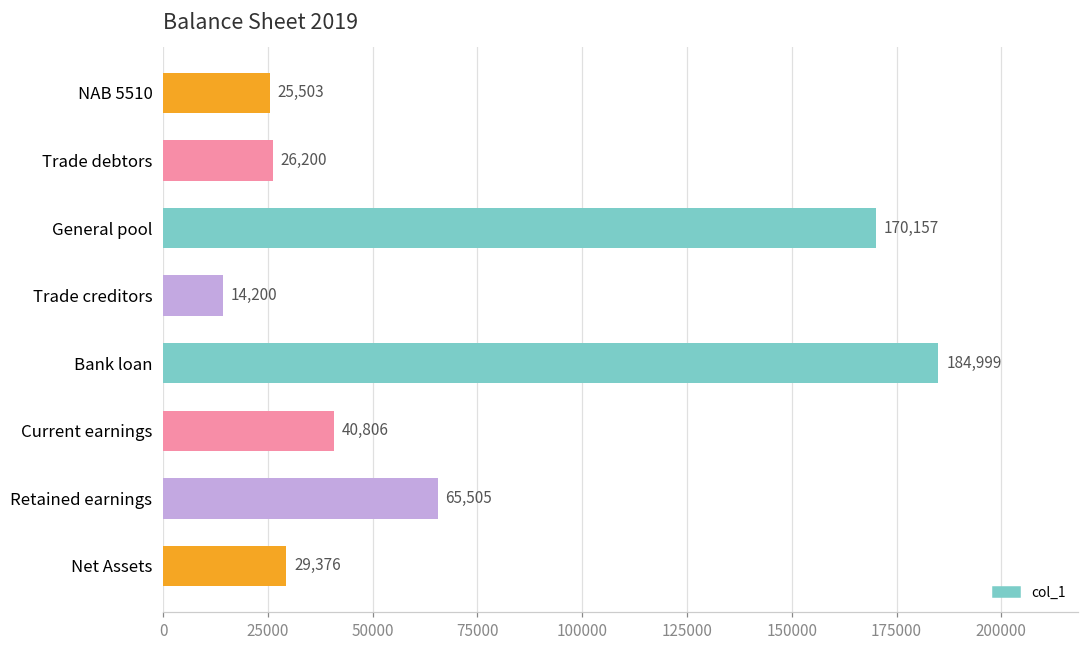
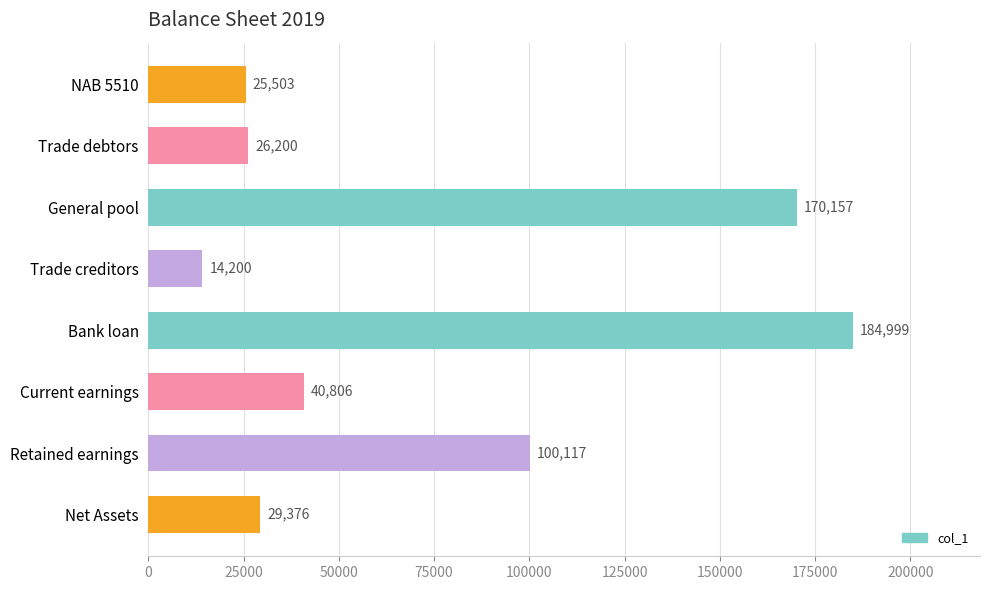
Retained earnings: 65,505 -> 100,117
